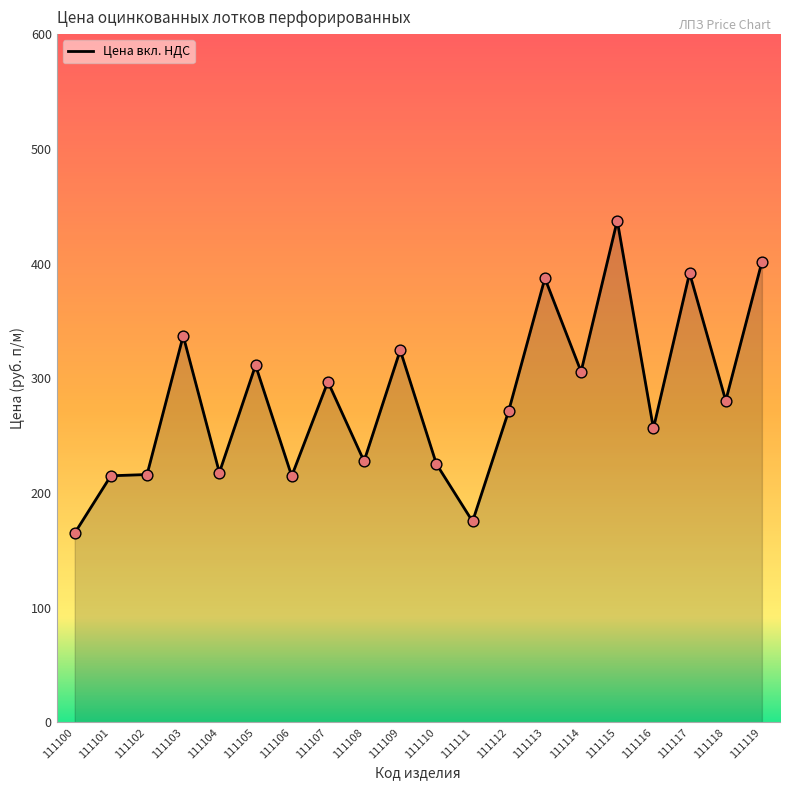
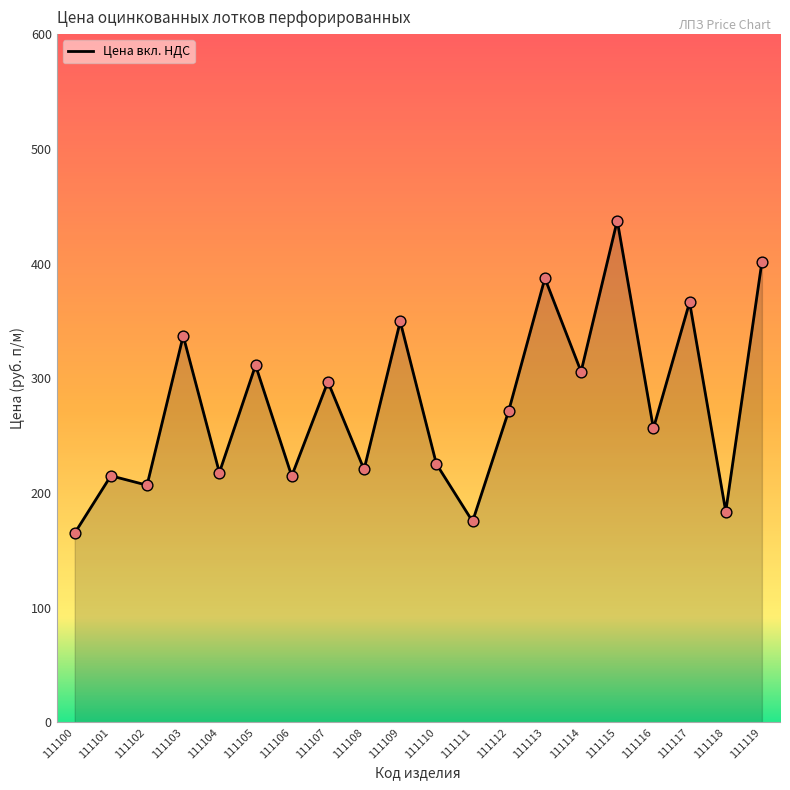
111102: 216 -> 207
111108: 228 -> 221
111109: 325 -> 350
111117: 392 -> 366
111118: 281 -> 184
